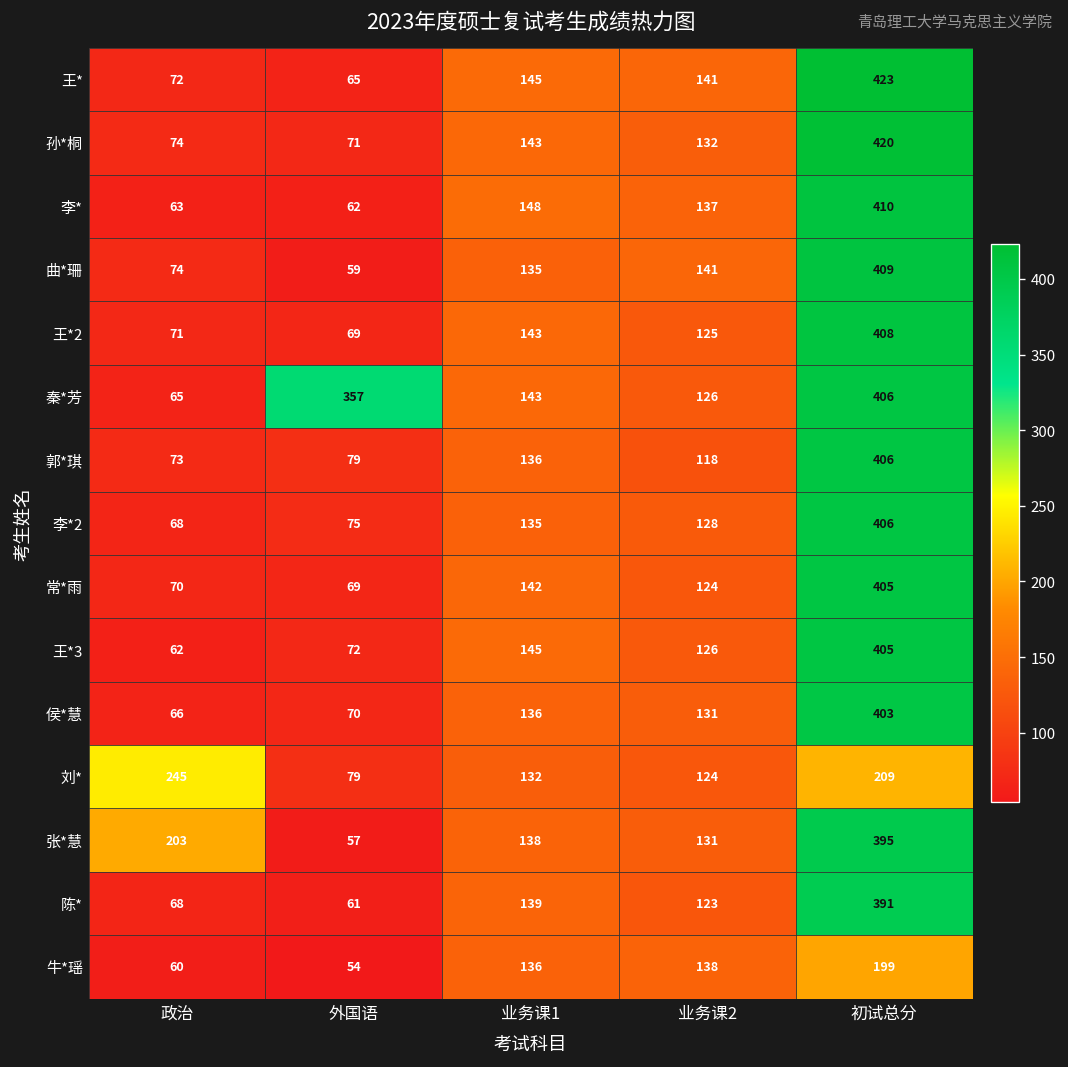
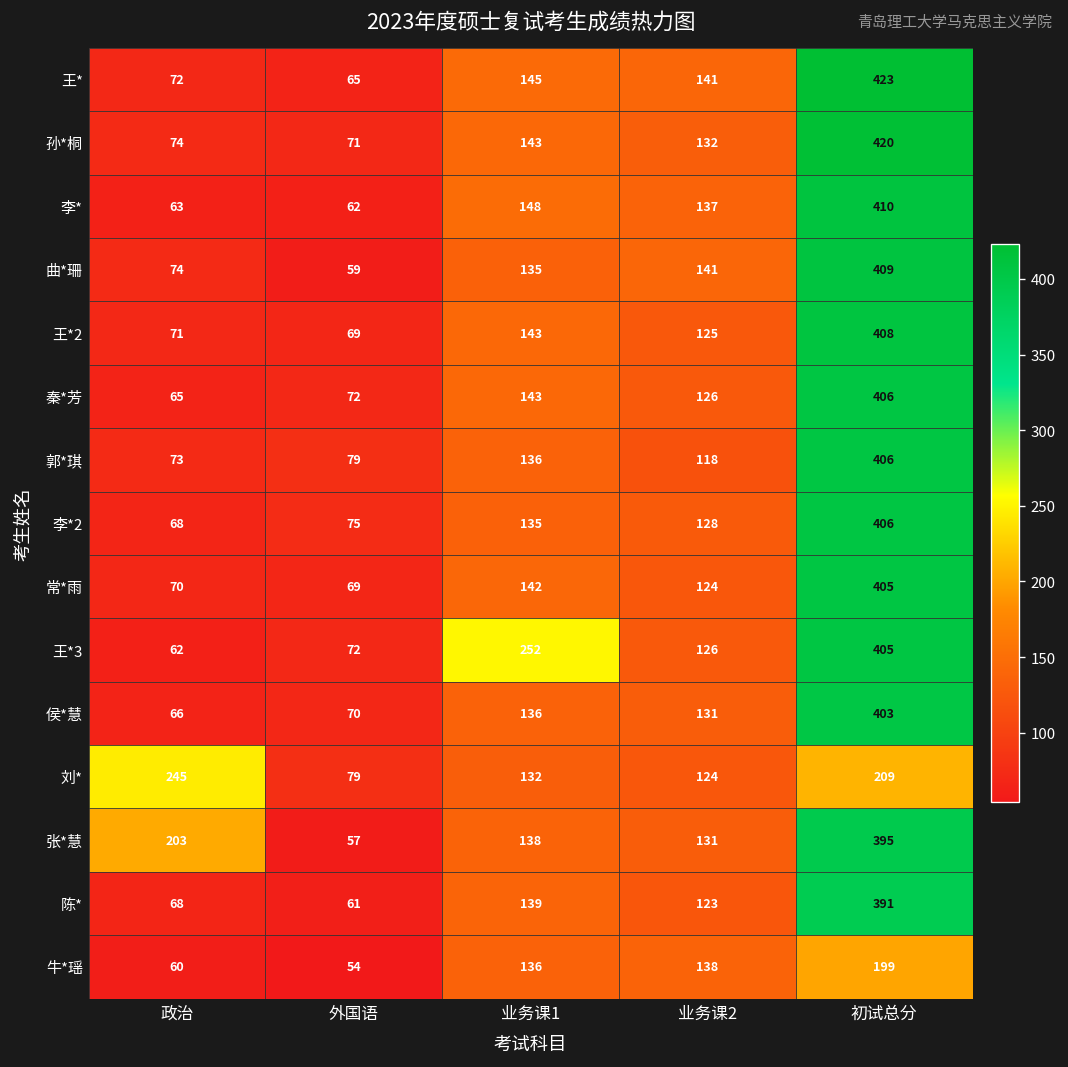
秦*芳, 外国语: 357 -> 72
王*3, 业务课1: 145 -> 252
